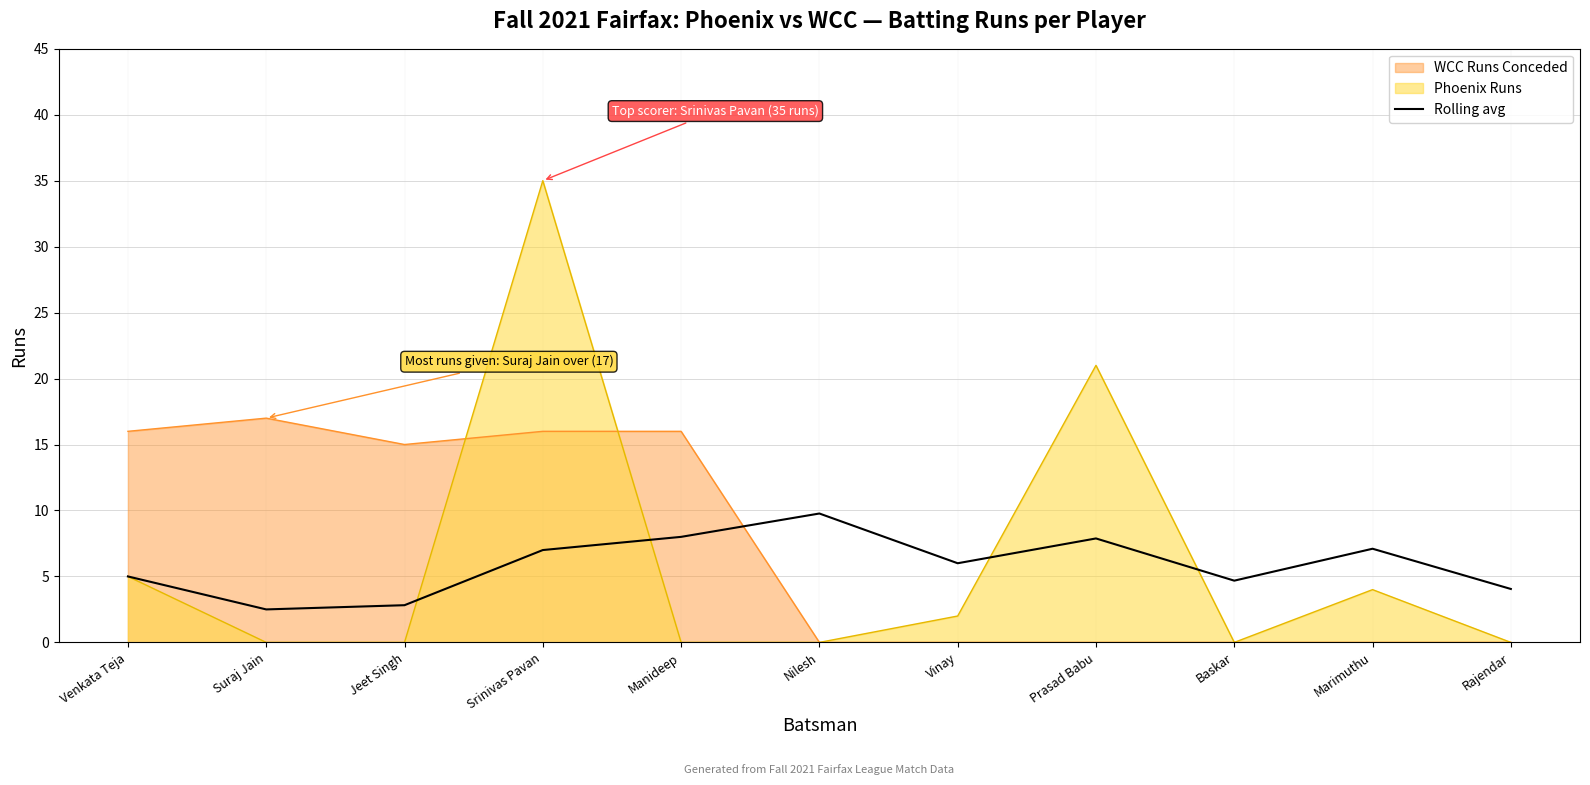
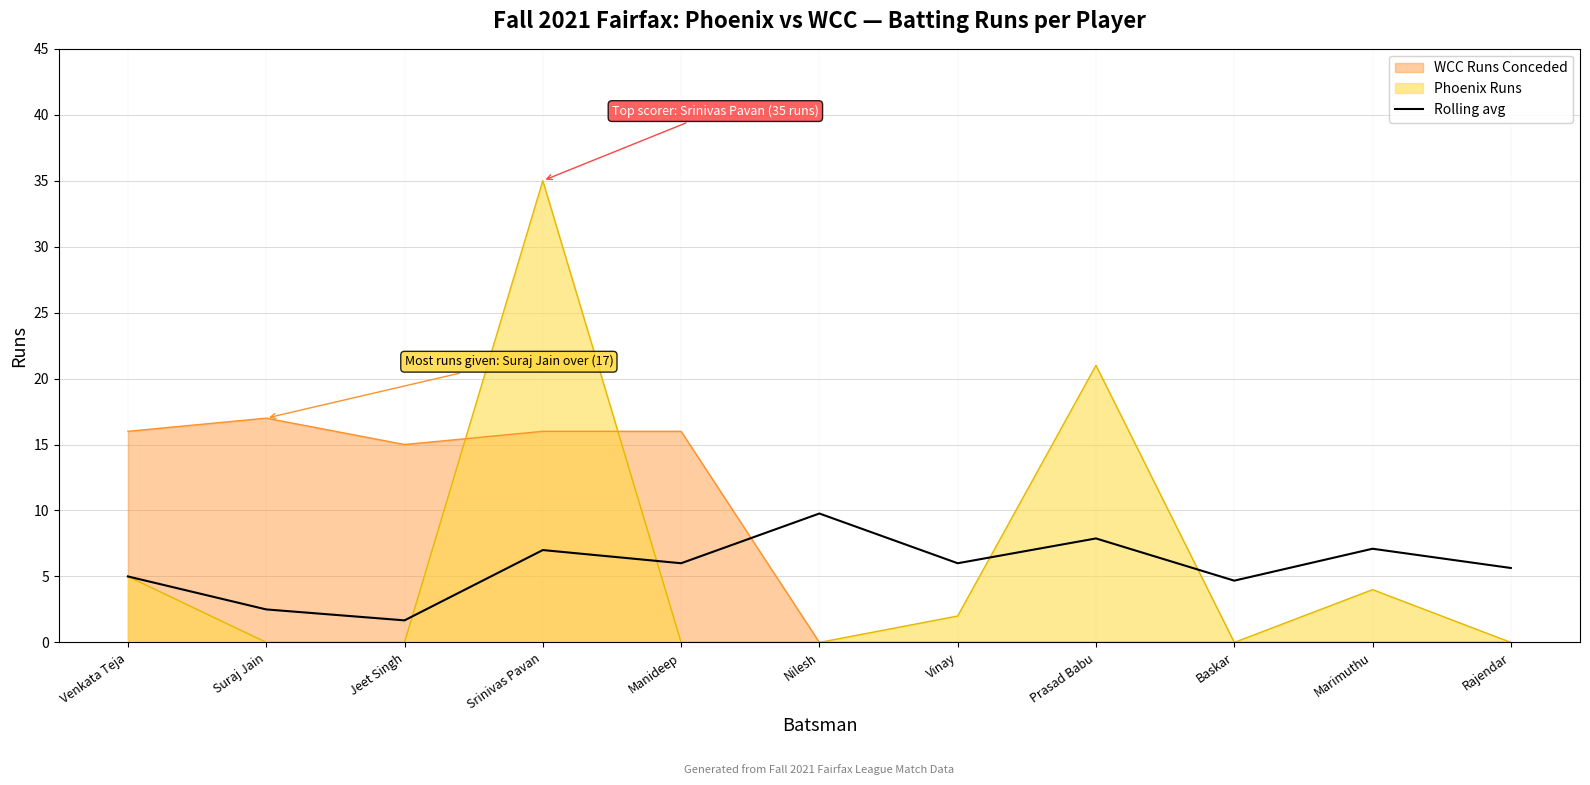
Rolling avg, Jeet Singh: 2.8 -> 1.7
Rolling avg, Manideep: 8 -> 6
Rolling avg, Rajendar: 4.1 -> 5.6
